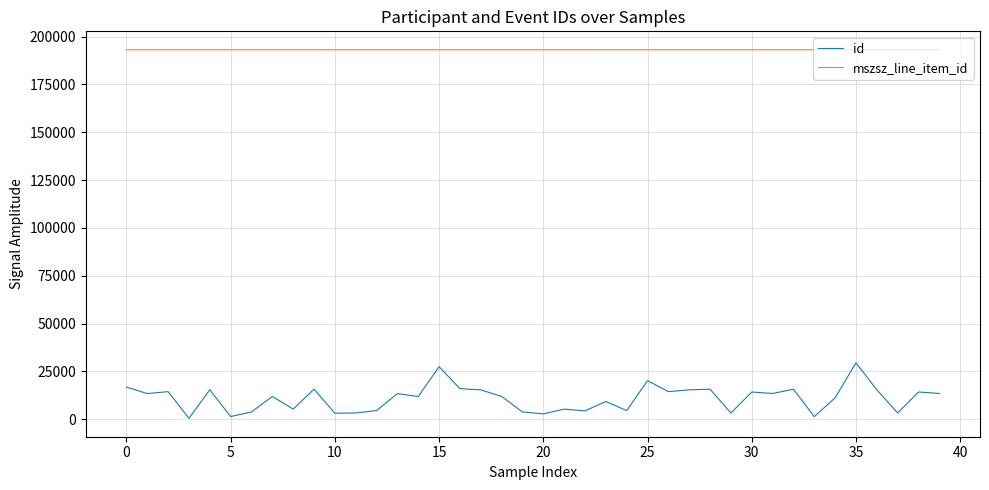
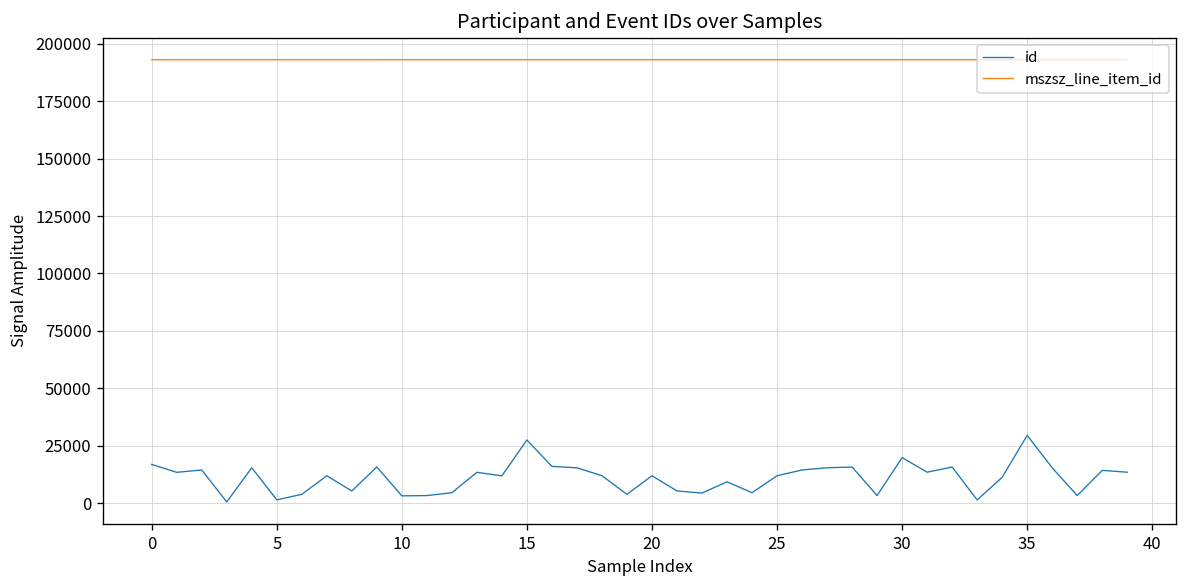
id, 20: 3000 -> 12000
id, 25: 20000 -> 12000
id, 30: 14000 -> 20000
